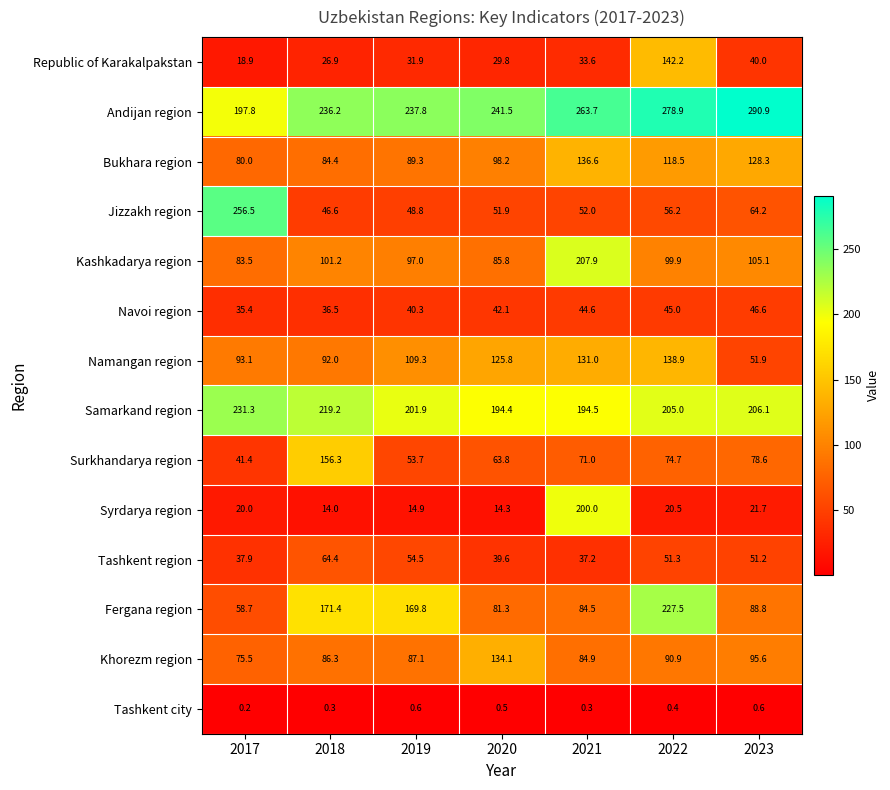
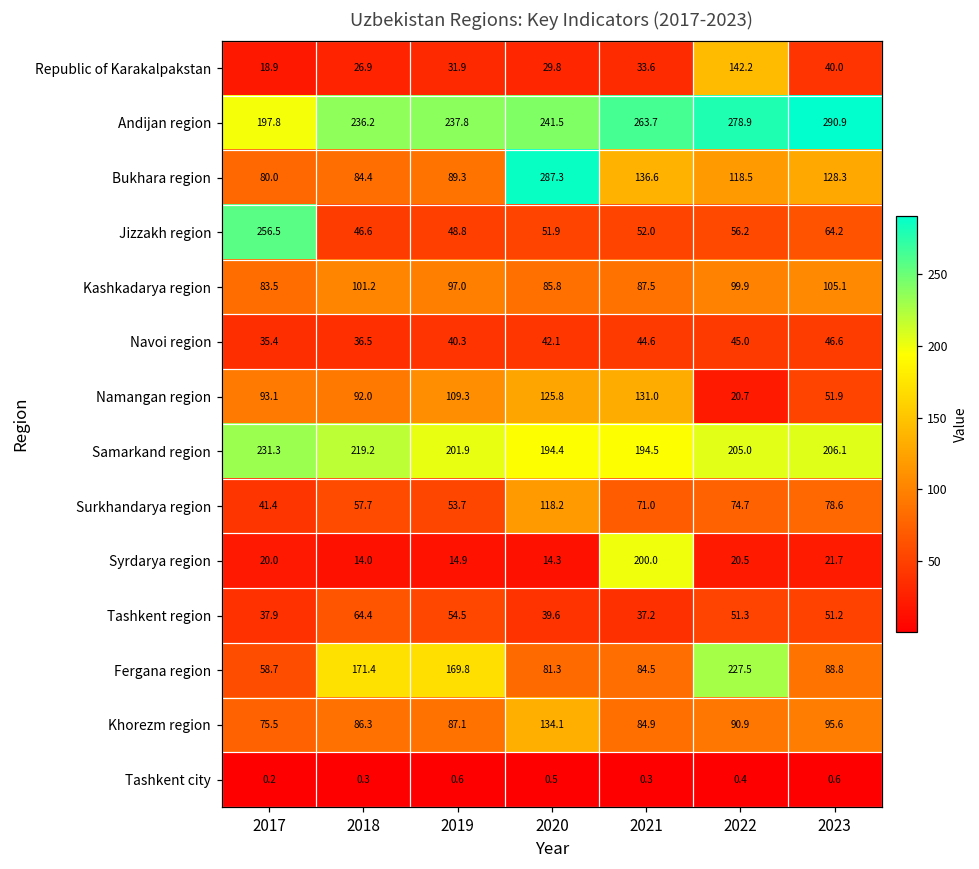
Bukhara region, 2020: 98.2 -> 287.3
Kashkadarya region, 2021: 207.9 -> 87.5
Namangan region, 2022: 138.9 -> 20.7
Surkhandarya region, 2018: 156.3 -> 57.7
Surkhandarya region, 2020: 63.8 -> 118.2
